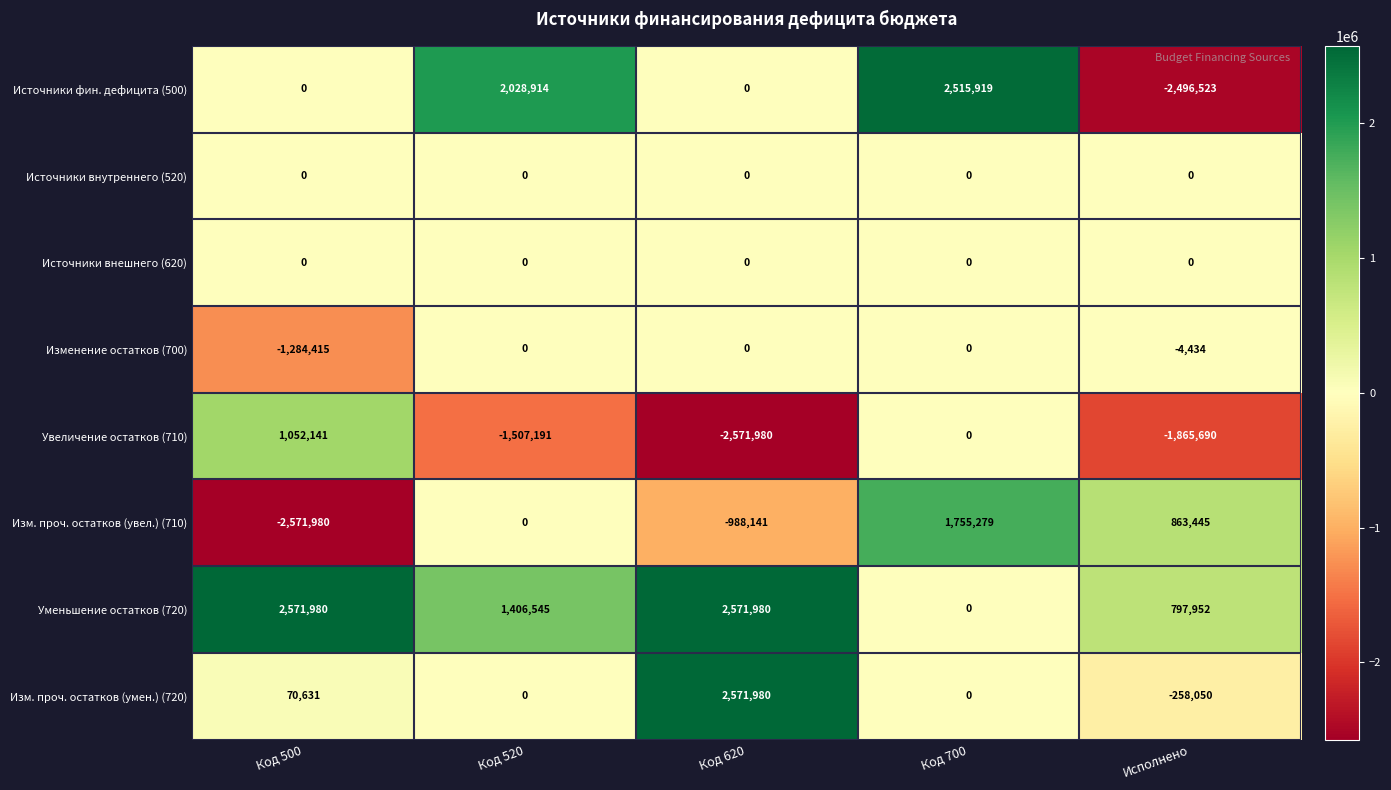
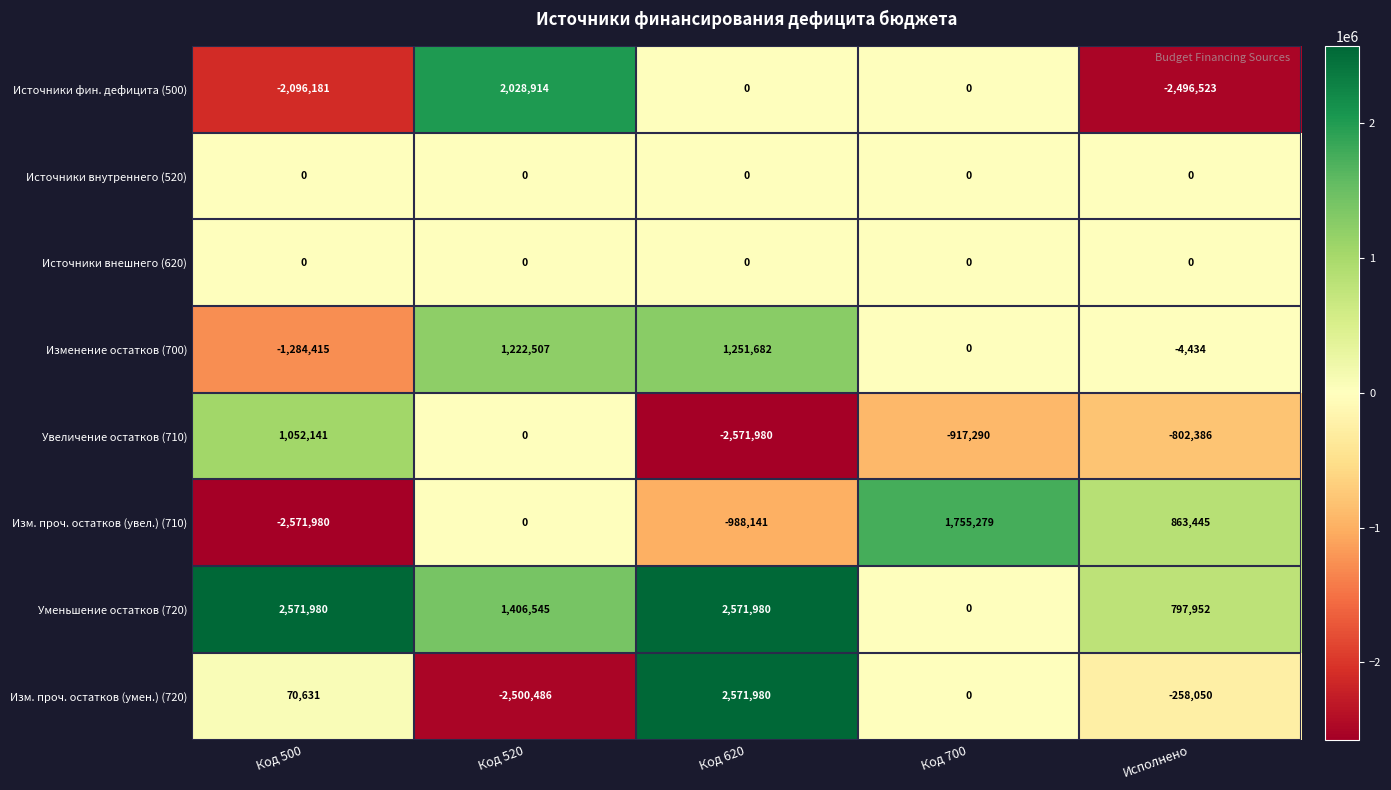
Источники фин. дефицита (500), Код 500: 0 -> -2,096,181
Источники фин. дефицита (500), Код 700: 2,515,919 -> 0
Изменение остатков (700), Код 520: 0 -> 1,222,507
Изменение остатков (700), Код 620: 0 -> 1,251,682
Увеличение остатков (710), Код 520: -1,507,191 -> 0
Увеличение остатков (710), Код 700: 0 -> -917,290
Увеличение остатков (710), Исполнено: -1,865,690 -> -802,386
Изм. проч. остатков (умен.) (720), Код 520: 0 -> -2,500,486
